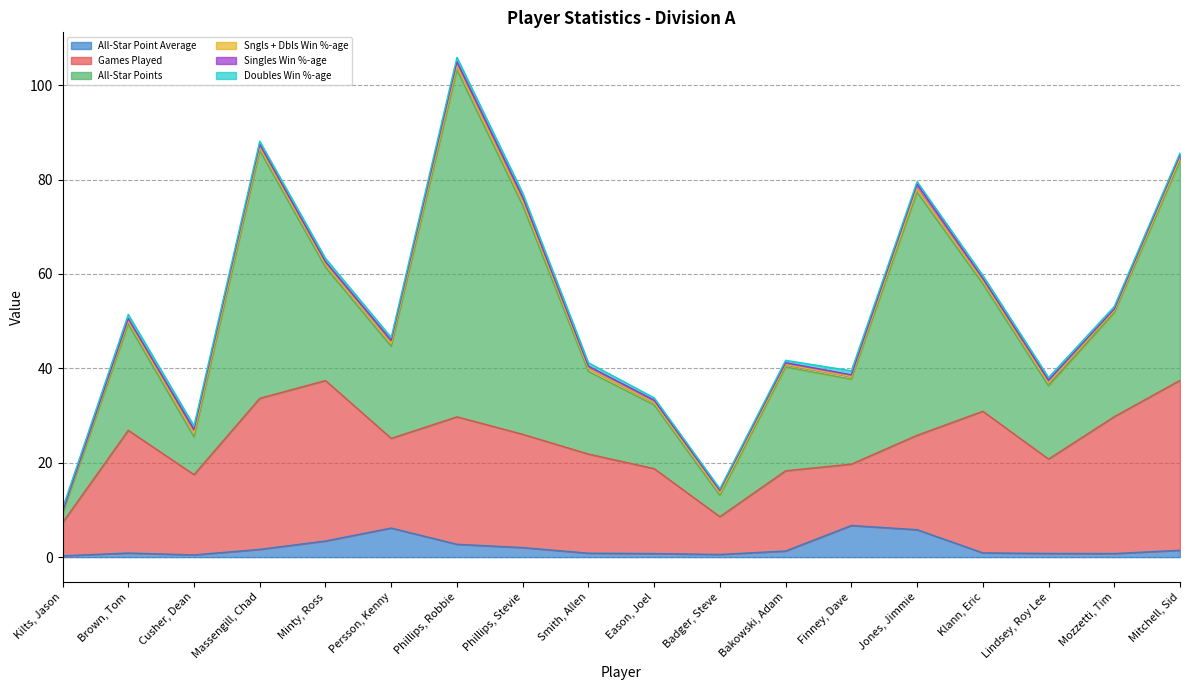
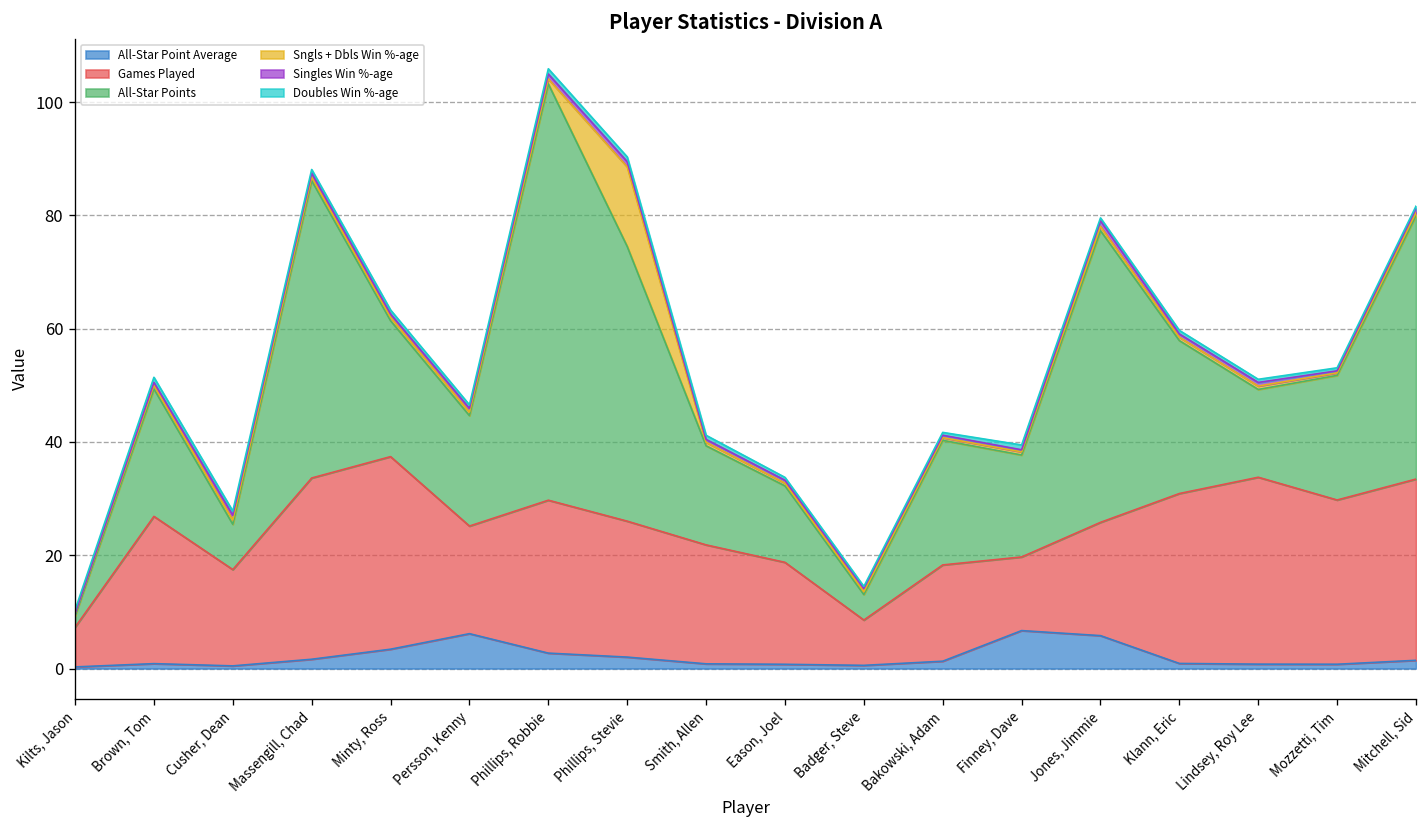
Sngls + Dbls Win %-age, Phillips, Stevie: 1 -> 14
Games Played, Lindsey, Roy Lee: 20 -> 33
Games Played, Mitchell, Sid: 36 -> 32
